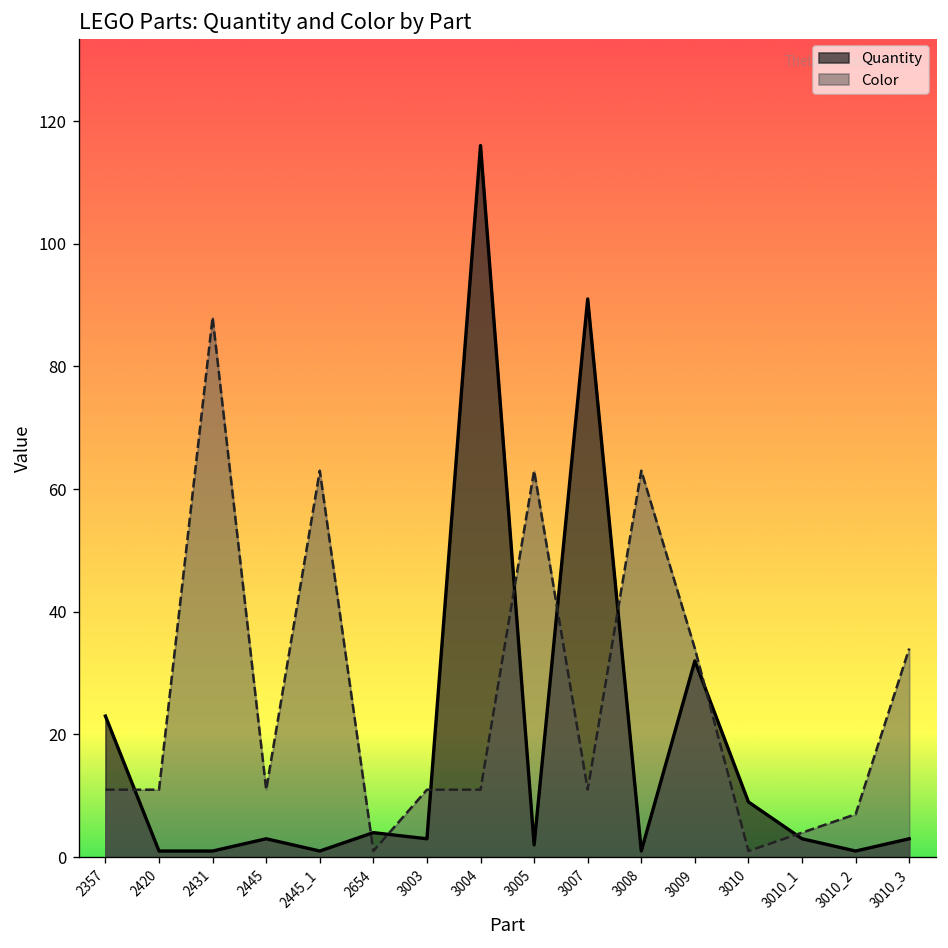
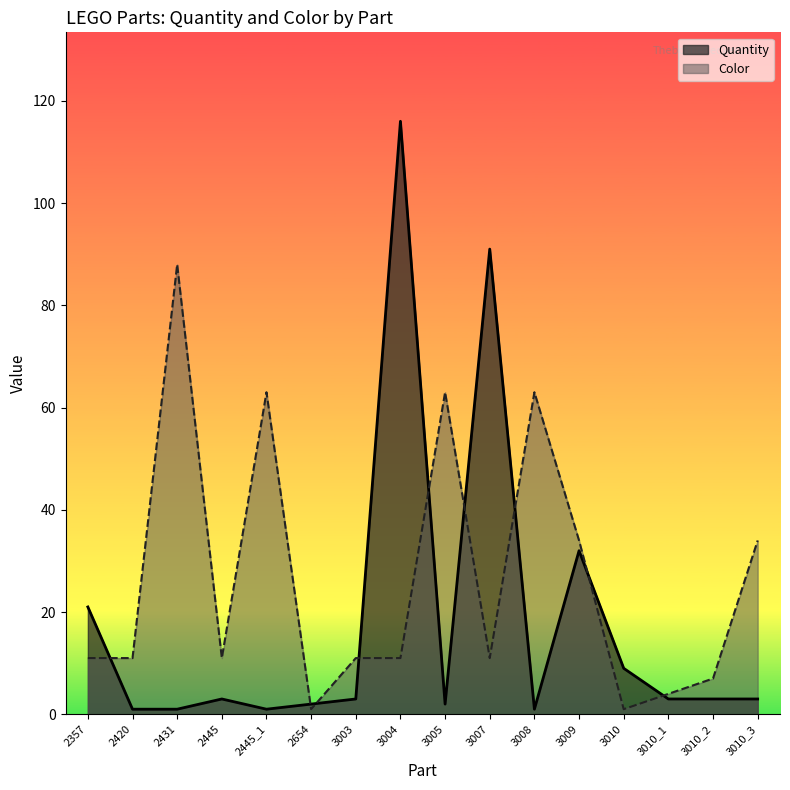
Quantity, 2357: 23 -> 21
Quantity, 2654: 4 -> 2
Quantity, 3010_2: 1 -> 3
